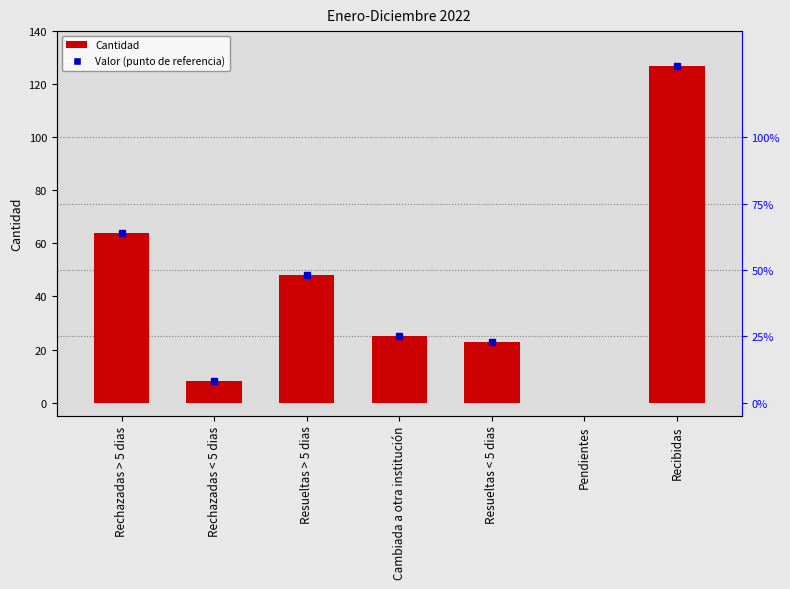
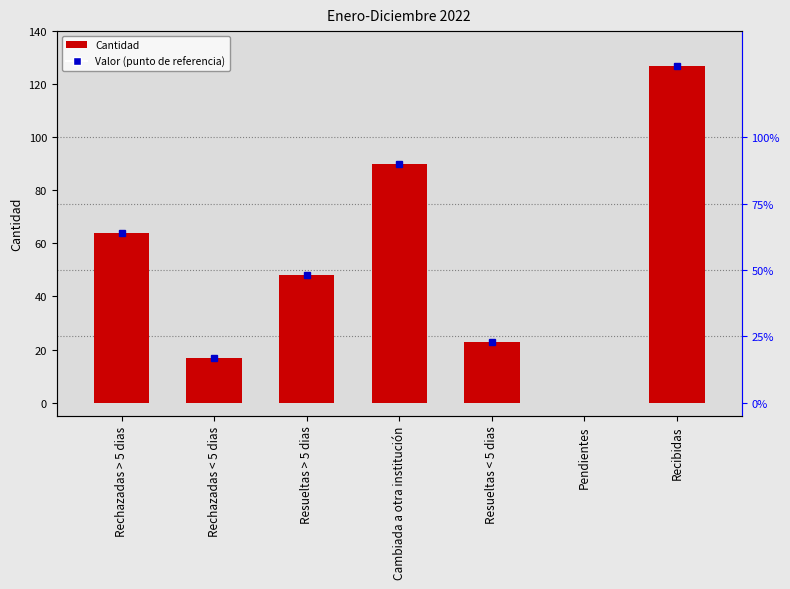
Cantidad, Rechazadas < 5 dias: 8 -> 17
Cantidad, Cambiada a otra institución: 25 -> 90
